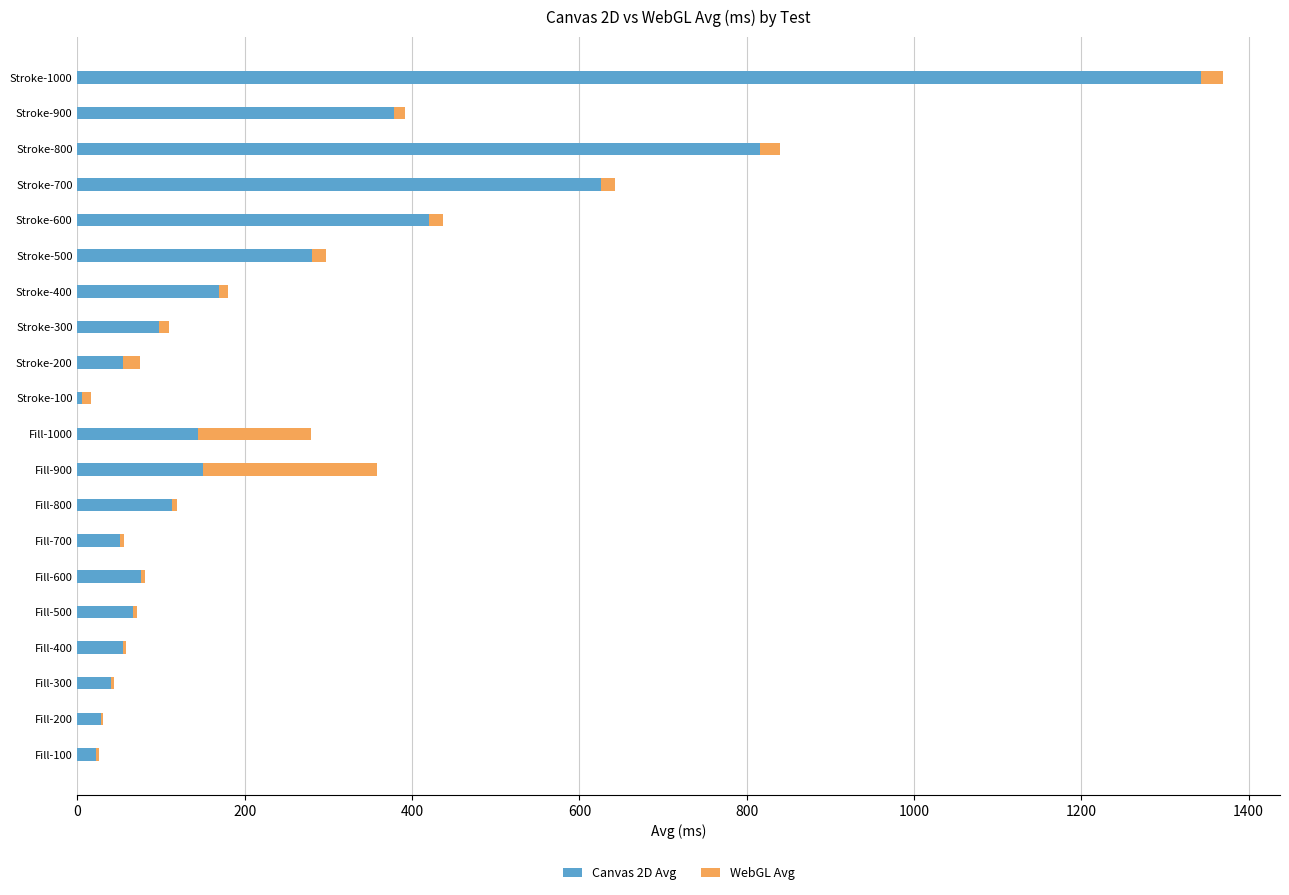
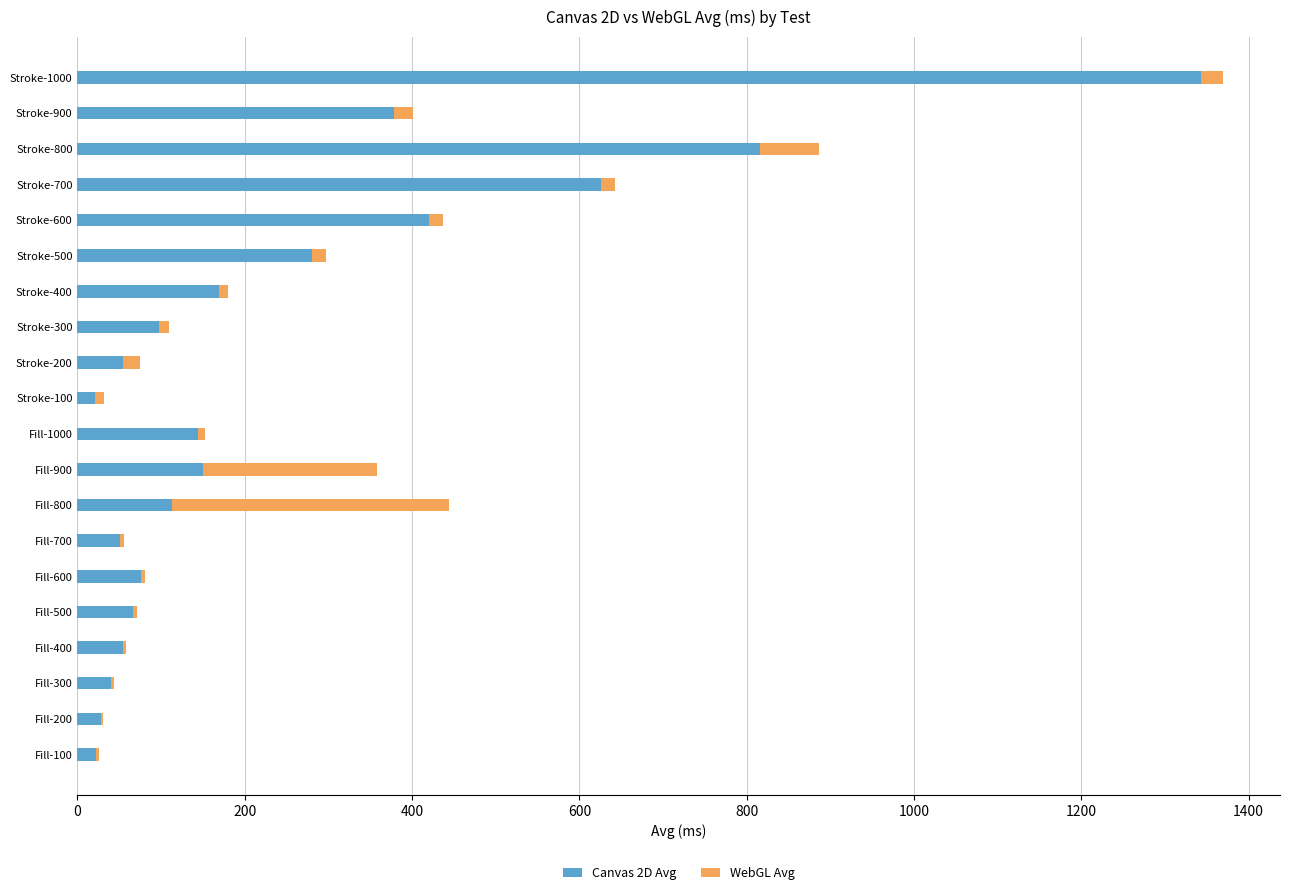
WebGL Avg, Stroke-900: 10 -> 20
WebGL Avg, Stroke-800: 20 -> 70
Canvas 2D Avg, Stroke-100: 10 -> 20
WebGL Avg, Fill-1000: 130 -> 10
WebGL Avg, Fill-800: 10 -> 330
